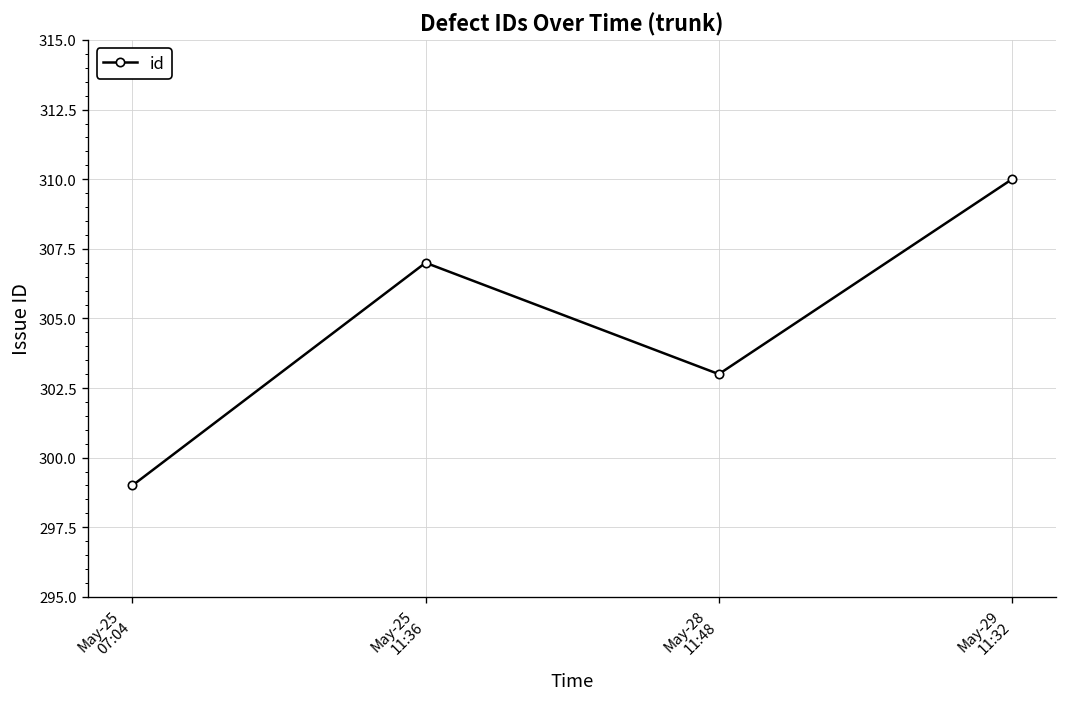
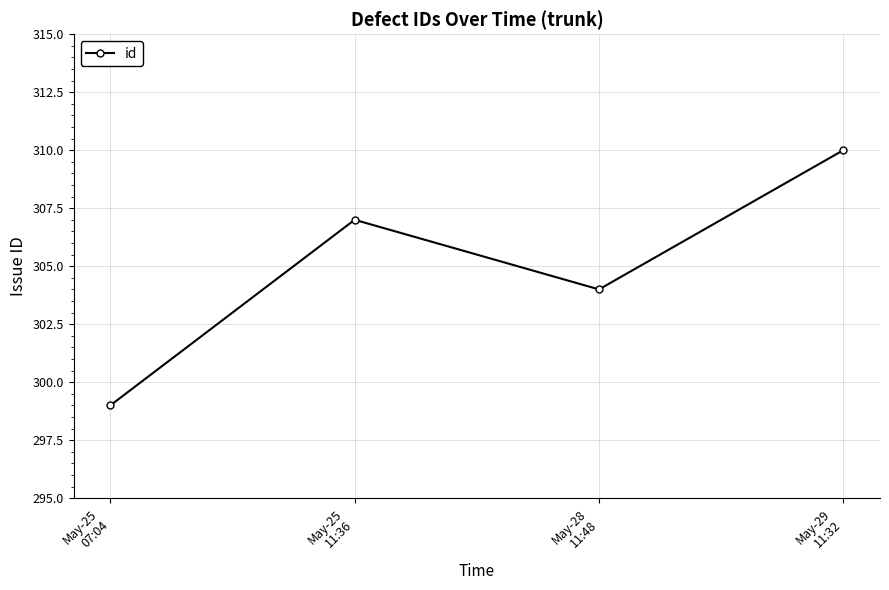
May-28 11:48: 303 -> 304
